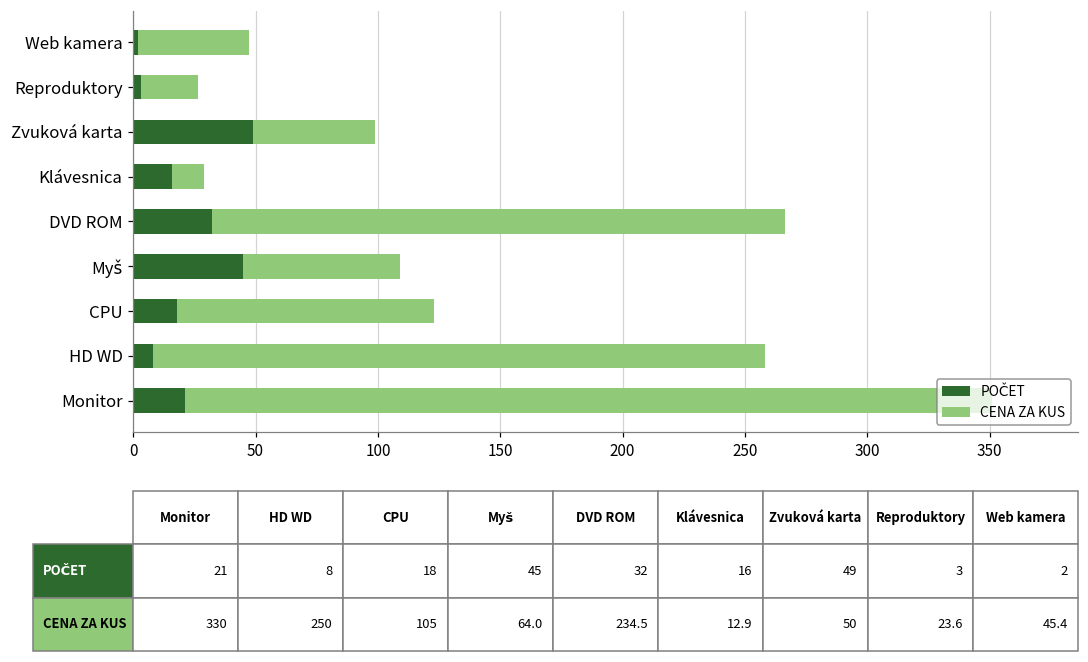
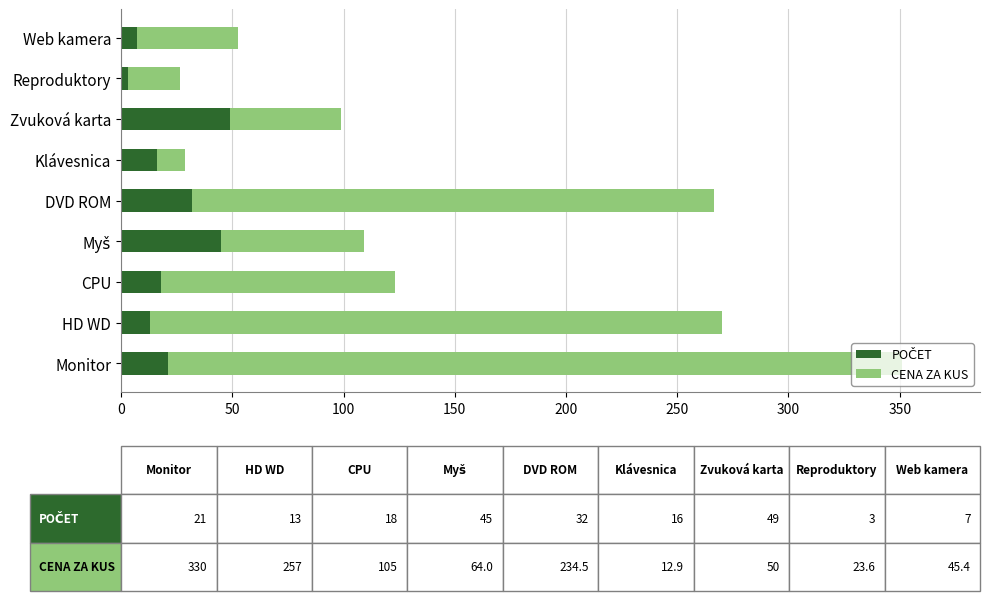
POČET, Web kamera: 2 -> 7
POČET, HD WD: 8 -> 13
CENA ZA KUS, HD WD: 250 -> 257
